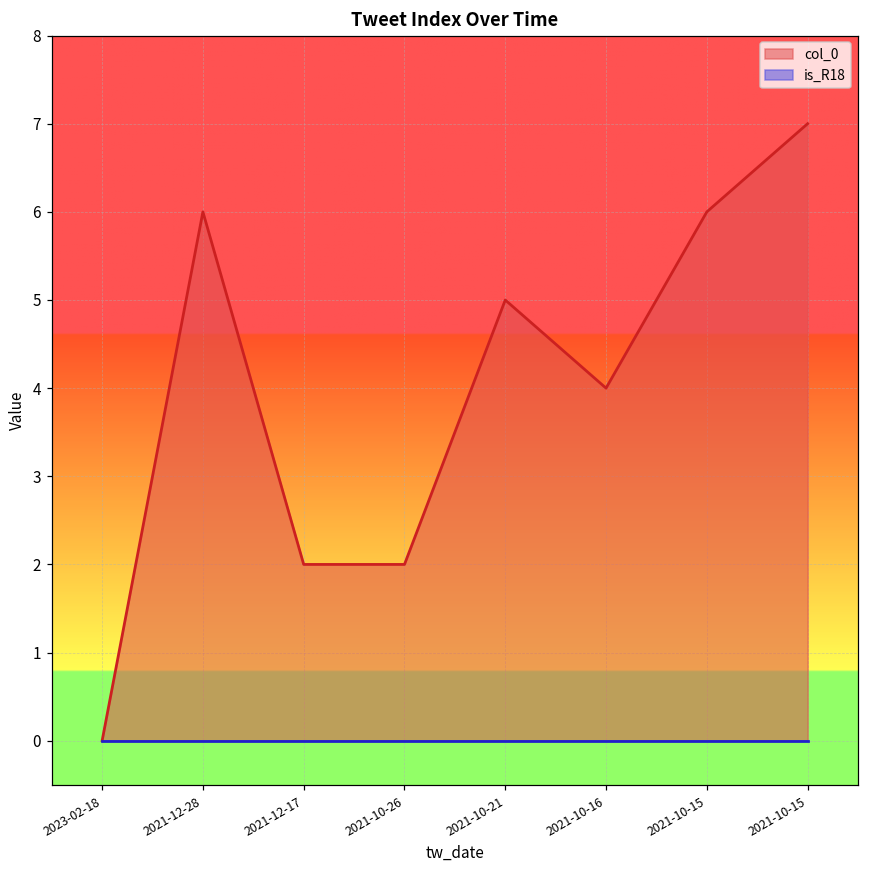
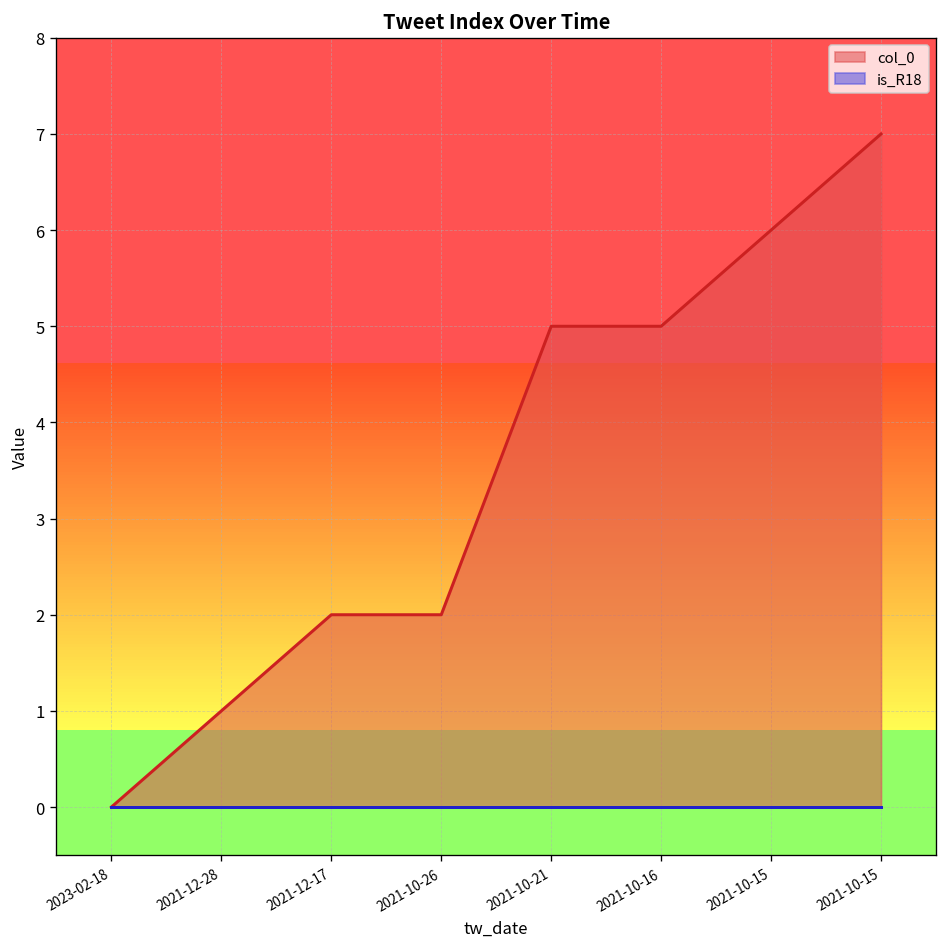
col_0, 2021-12-28: 6 -> 1
col_0, 2021-10-16: 4 -> 5
